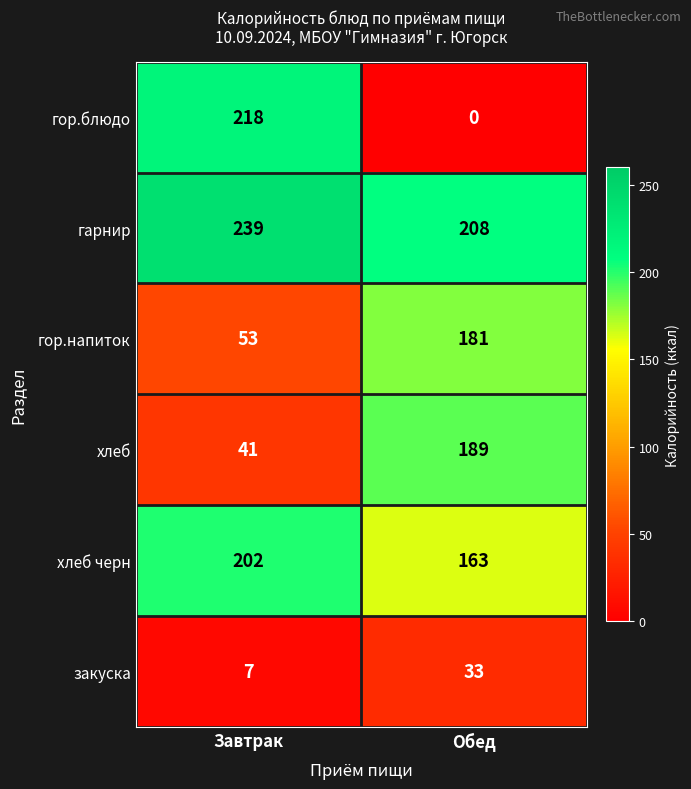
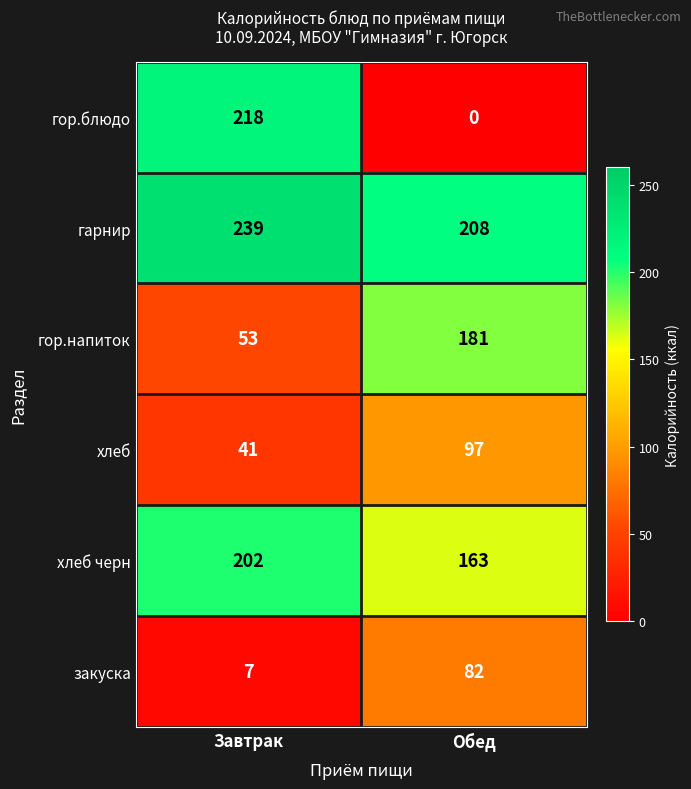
хлеб, Обед: 189 -> 97
закуска, Обед: 33 -> 82
